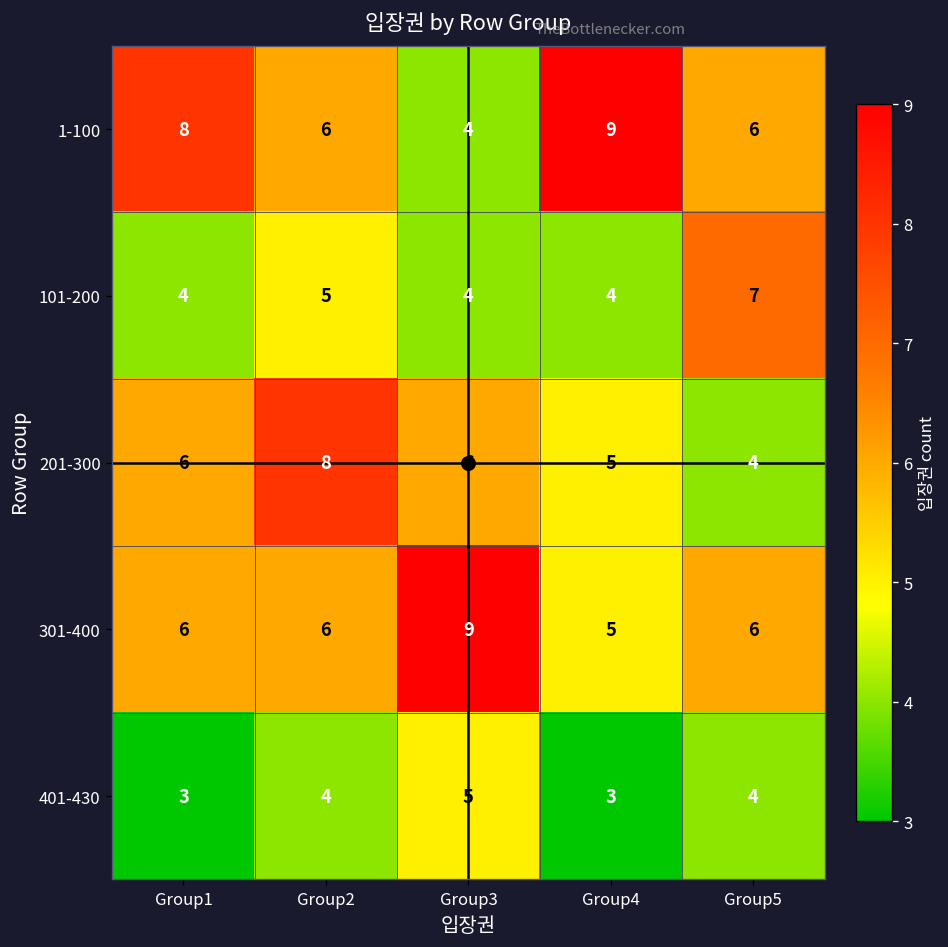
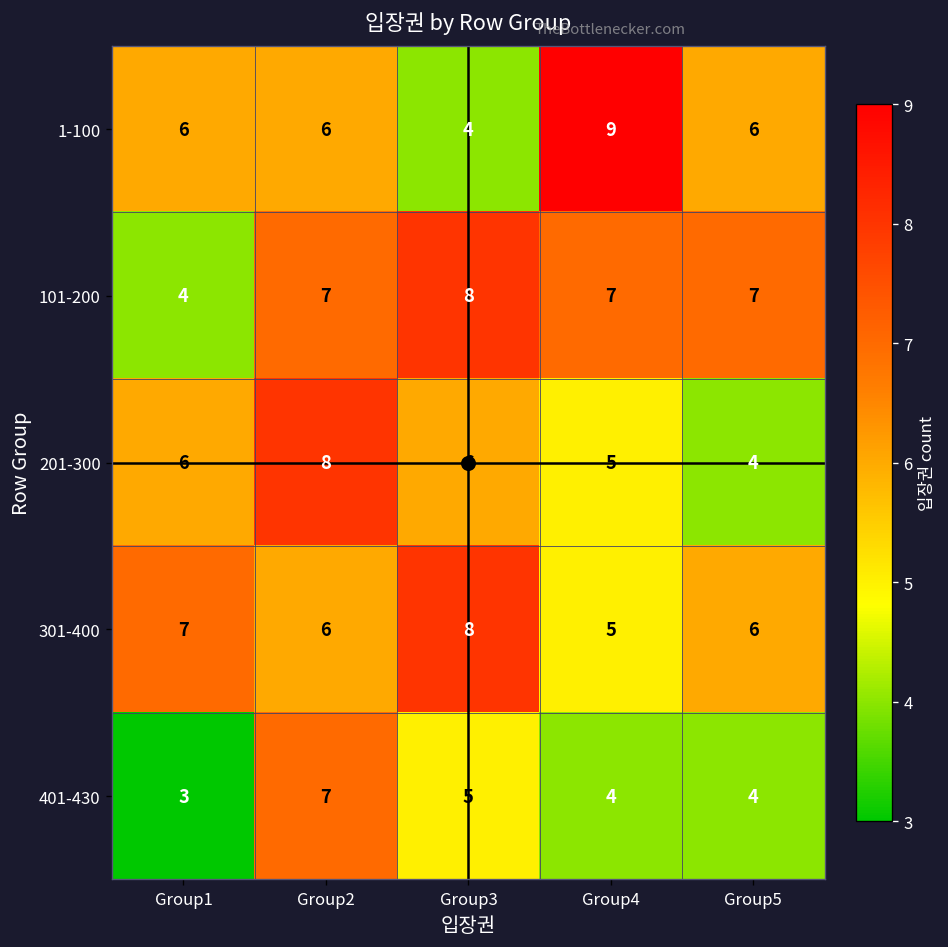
1-100, Group1: 8 -> 6
101-200, Group2: 5 -> 7
101-200, Group3: 4 -> 8
101-200, Group4: 4 -> 7
301-400, Group1: 6 -> 7
301-400, Group3: 9 -> 8
401-430, Group2: 4 -> 7
401-430, Group4: 3 -> 4
